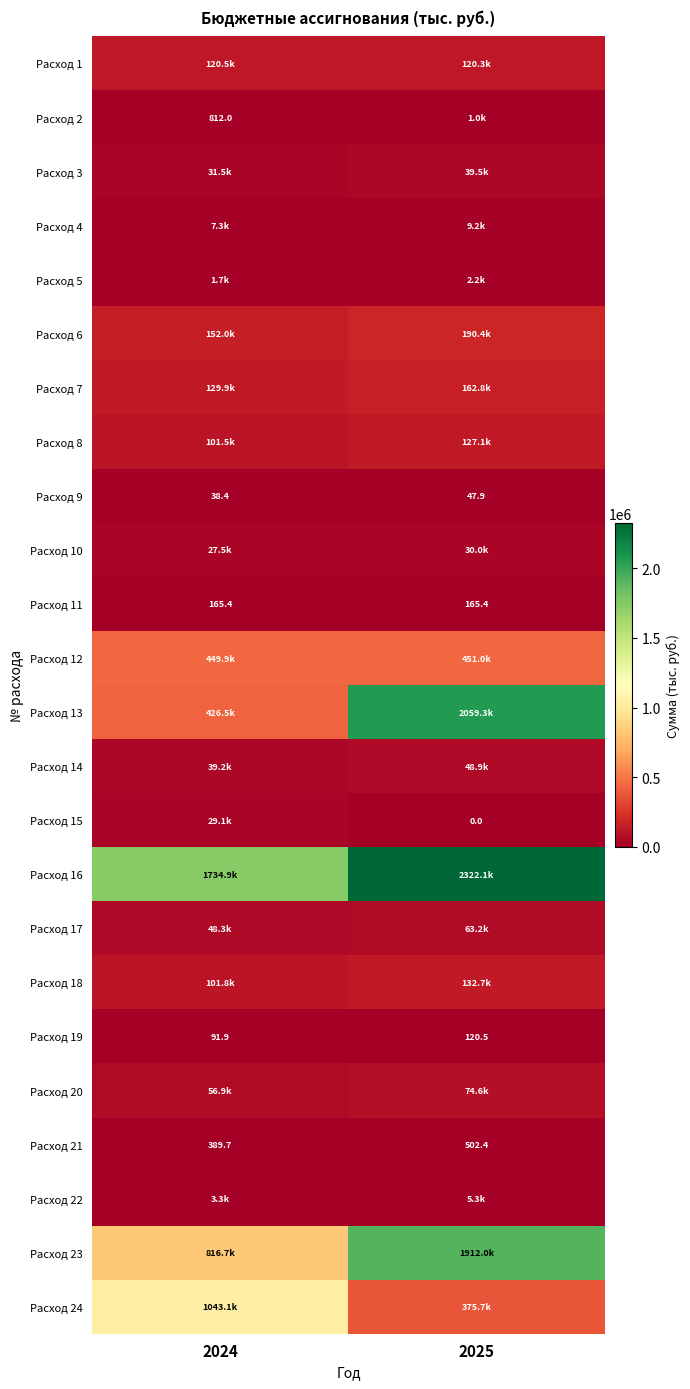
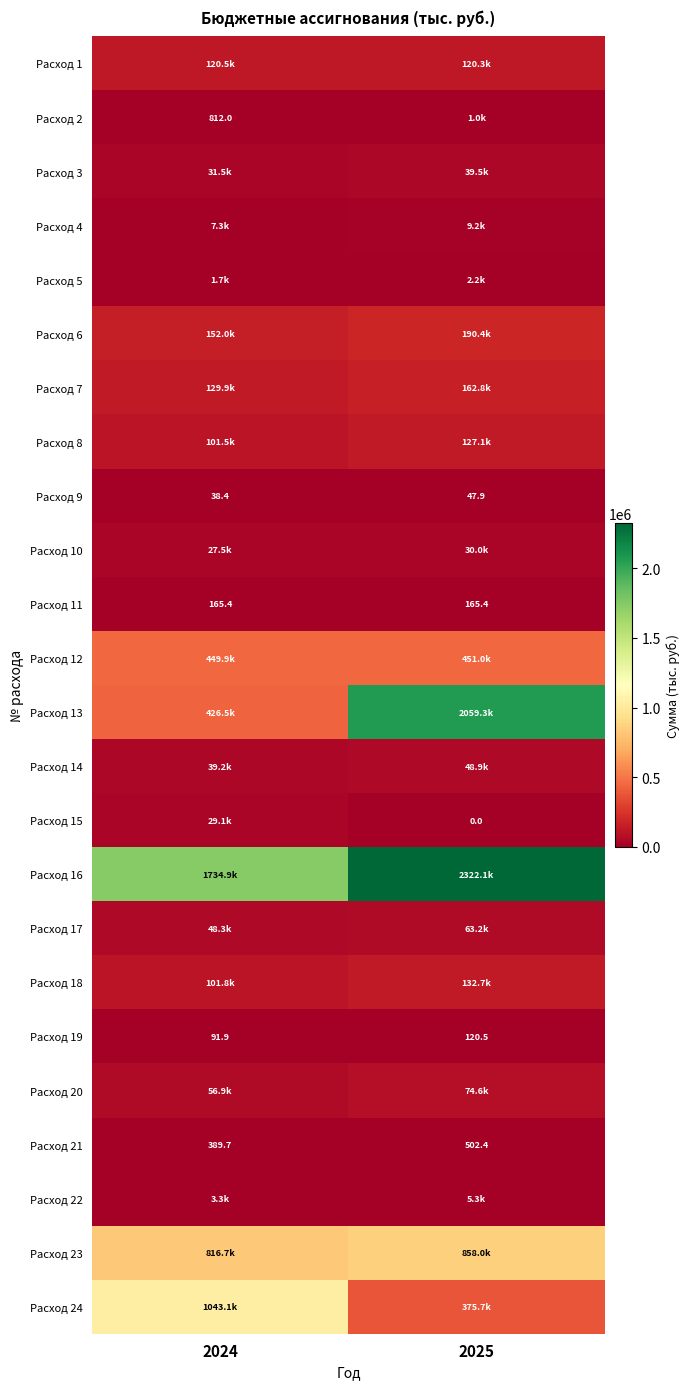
Расход 23, 2025: 1912.0k -> 858.0k
